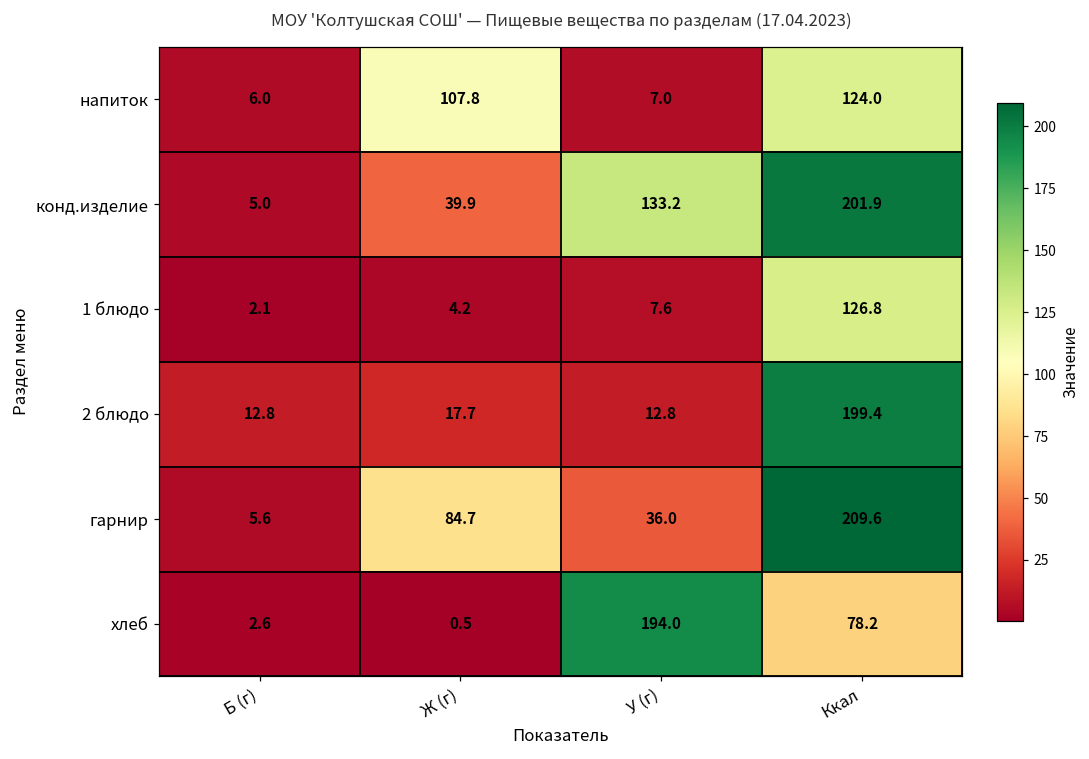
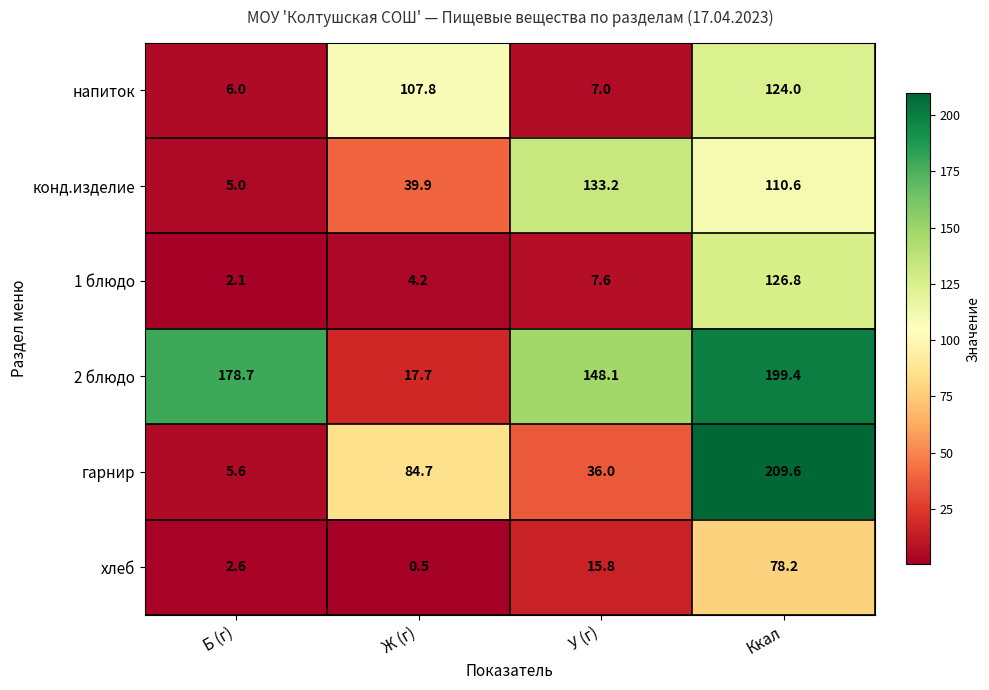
конд.изделие, Ккал: 201.9 -> 110.6
2 блюдо, Б (г): 12.8 -> 178.7
2 блюдо, У (г): 12.8 -> 148.1
хлеб, У (г): 194.0 -> 15.8
